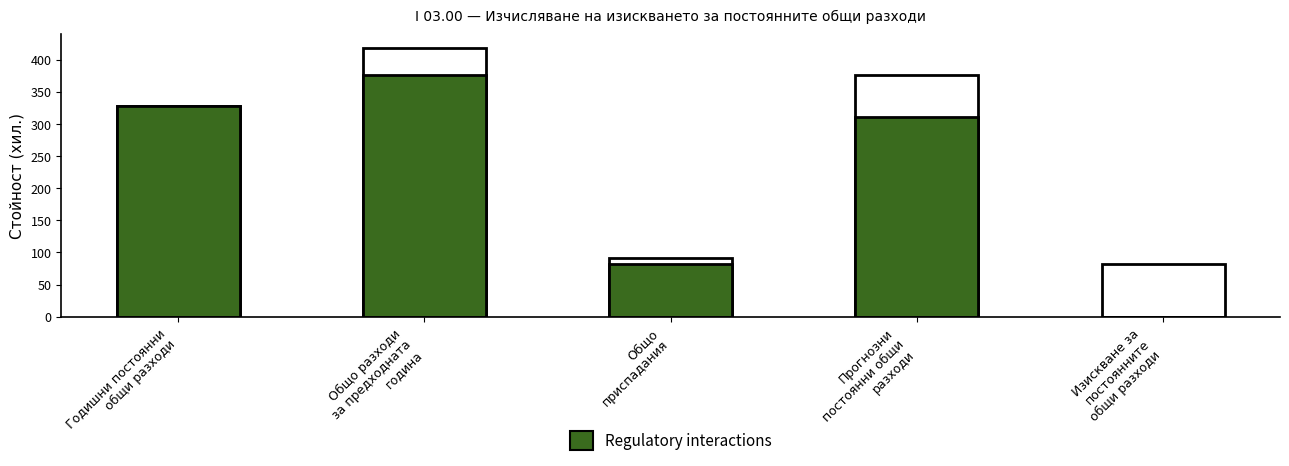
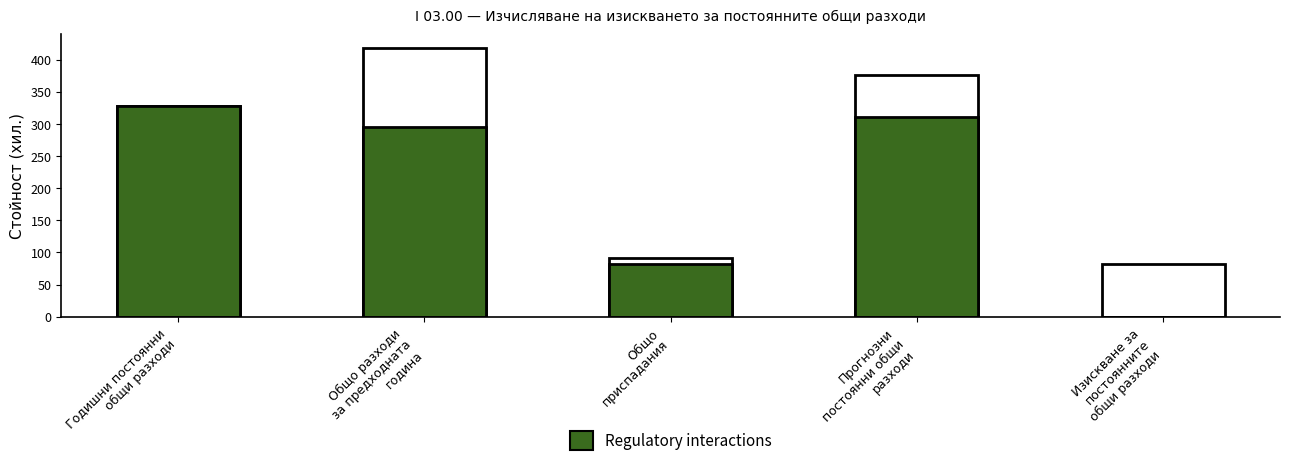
Regulatory interactions, Общо разходи за предходната година: 380 -> 300
